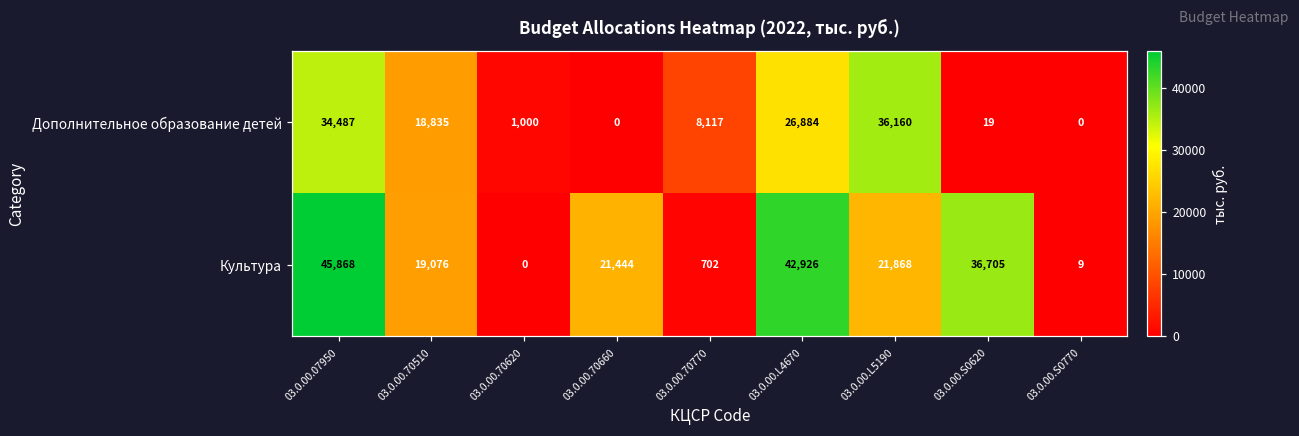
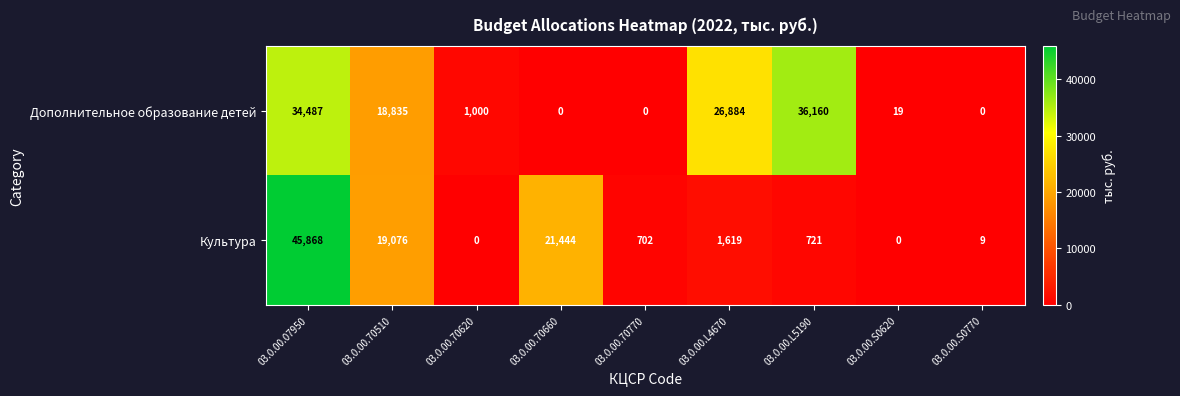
Дополнительное образование детей, 03.0.00.70770: 8,117 -> 0
Культура, 03.0.00.L4670: 42,926 -> 1,619
Культура, 03.0.00.L5190: 21,868 -> 721
Культура, 03.0.00.S0620: 36,705 -> 0
